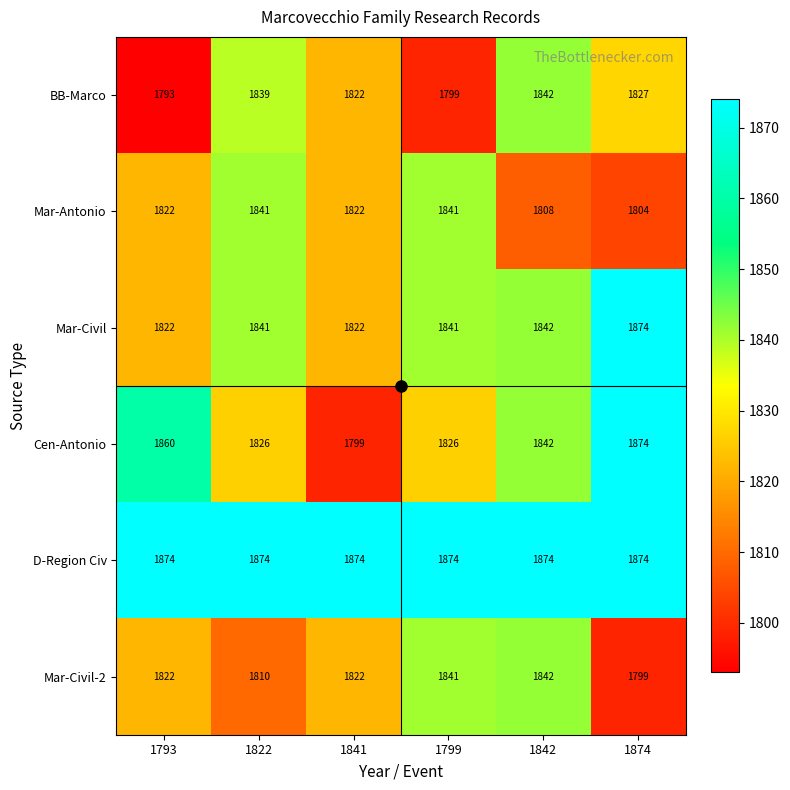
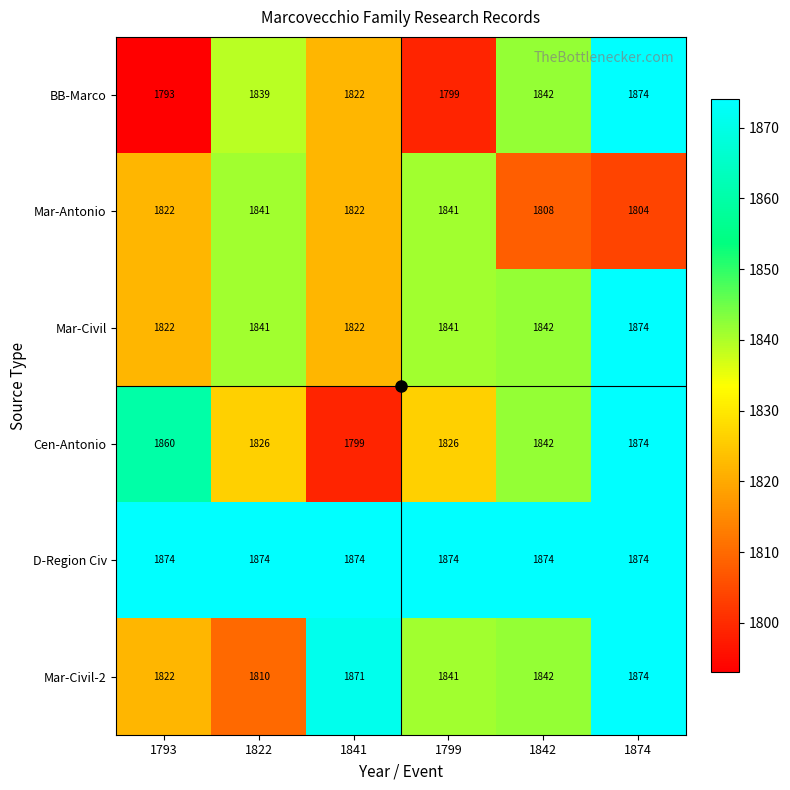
BB-Marco, 1874: 1827 -> 1874
Mar-Civil-2, 1841: 1822 -> 1871
Mar-Civil-2, 1874: 1799 -> 1874
